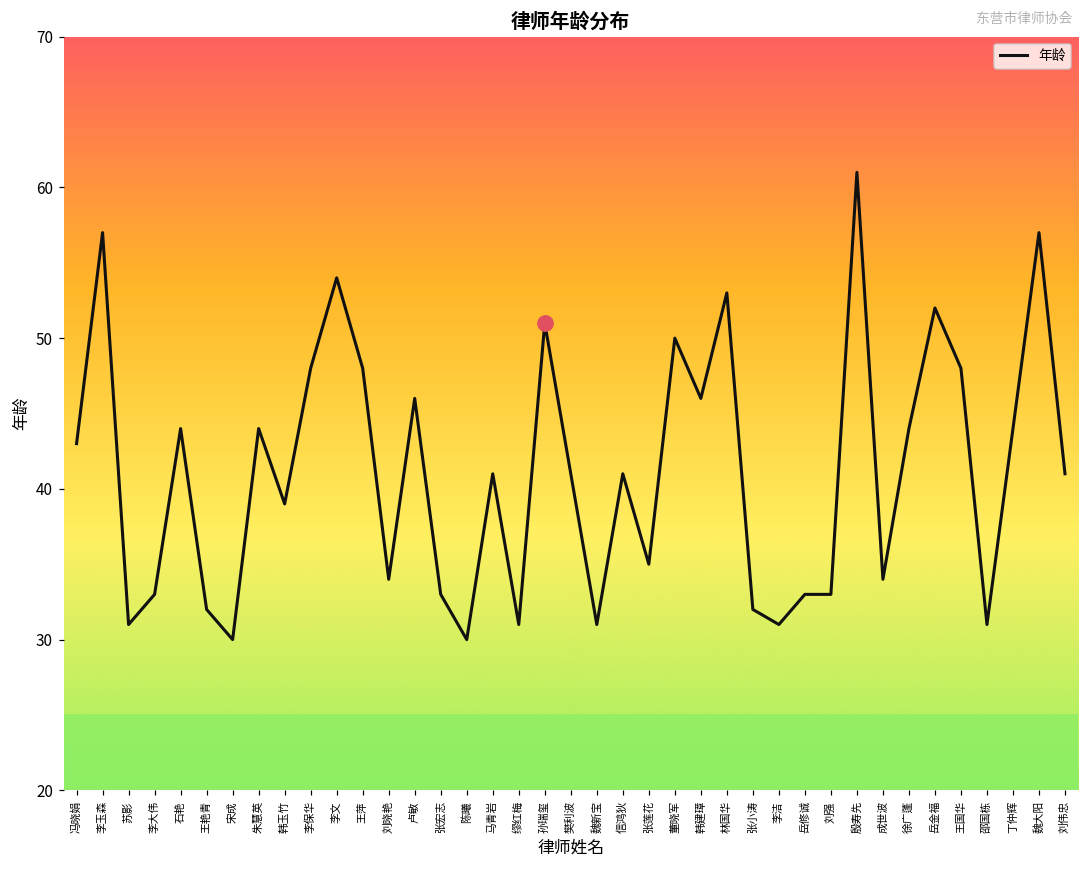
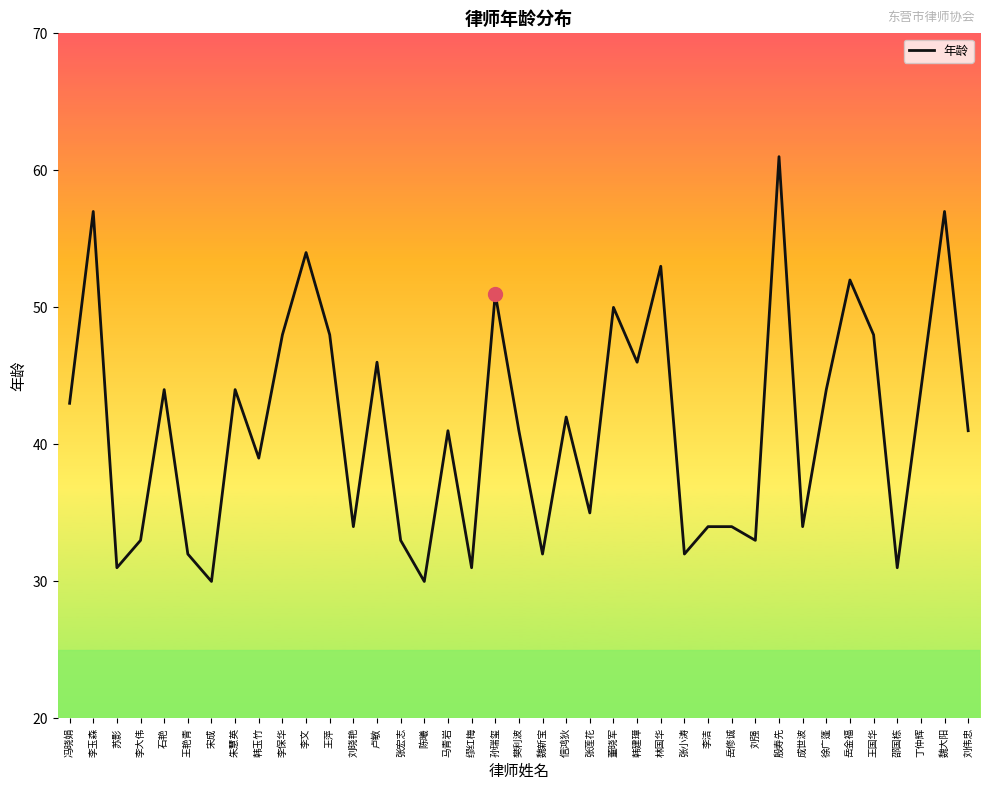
年龄, 魏新宝: 31 -> 32
年龄, 信鸿狄: 41 -> 42
年龄, 李洁: 31 -> 34
年龄, 岳修诚: 33 -> 34
